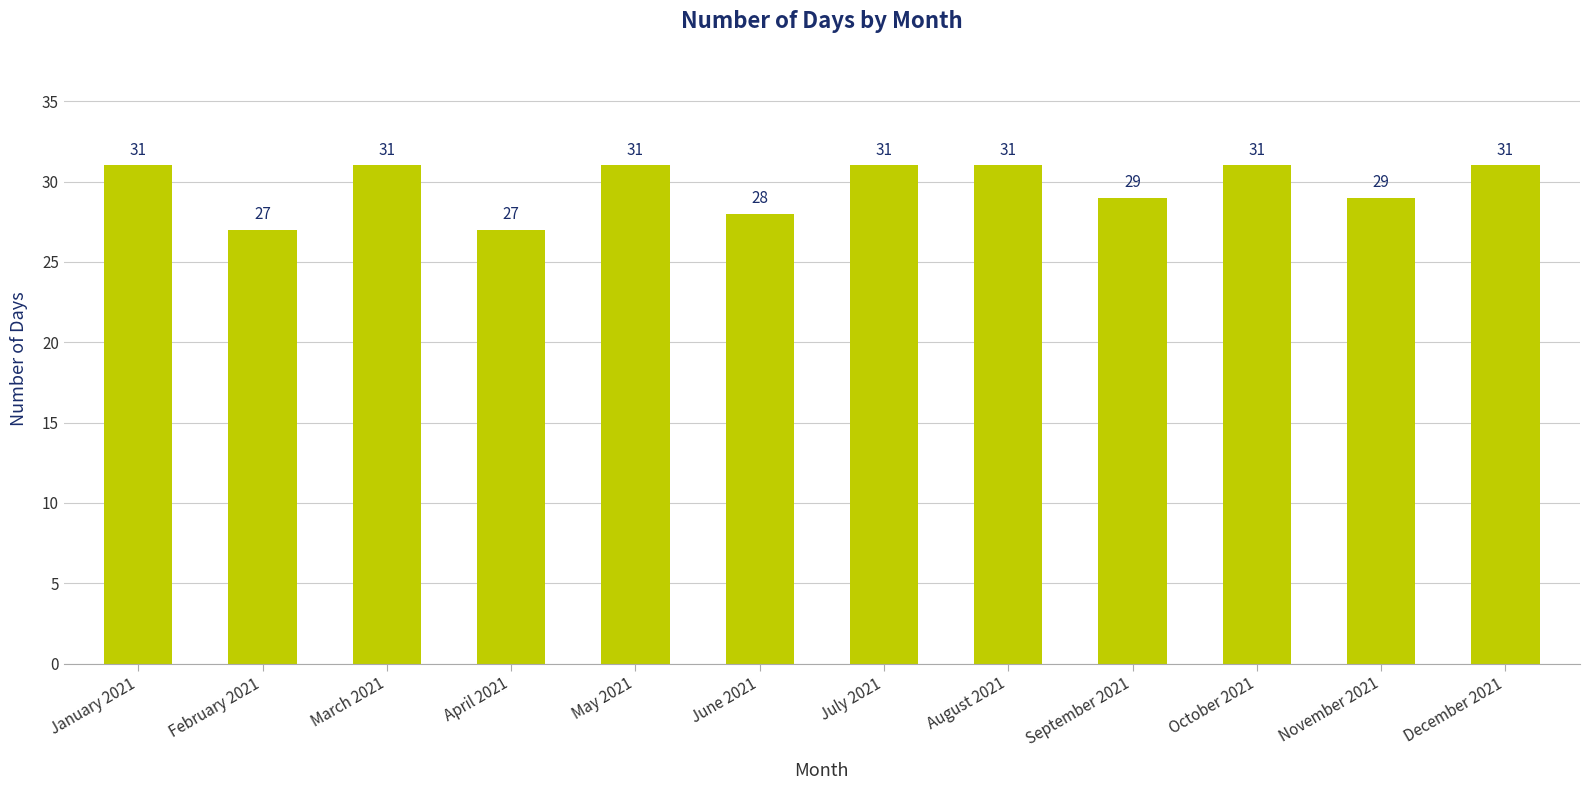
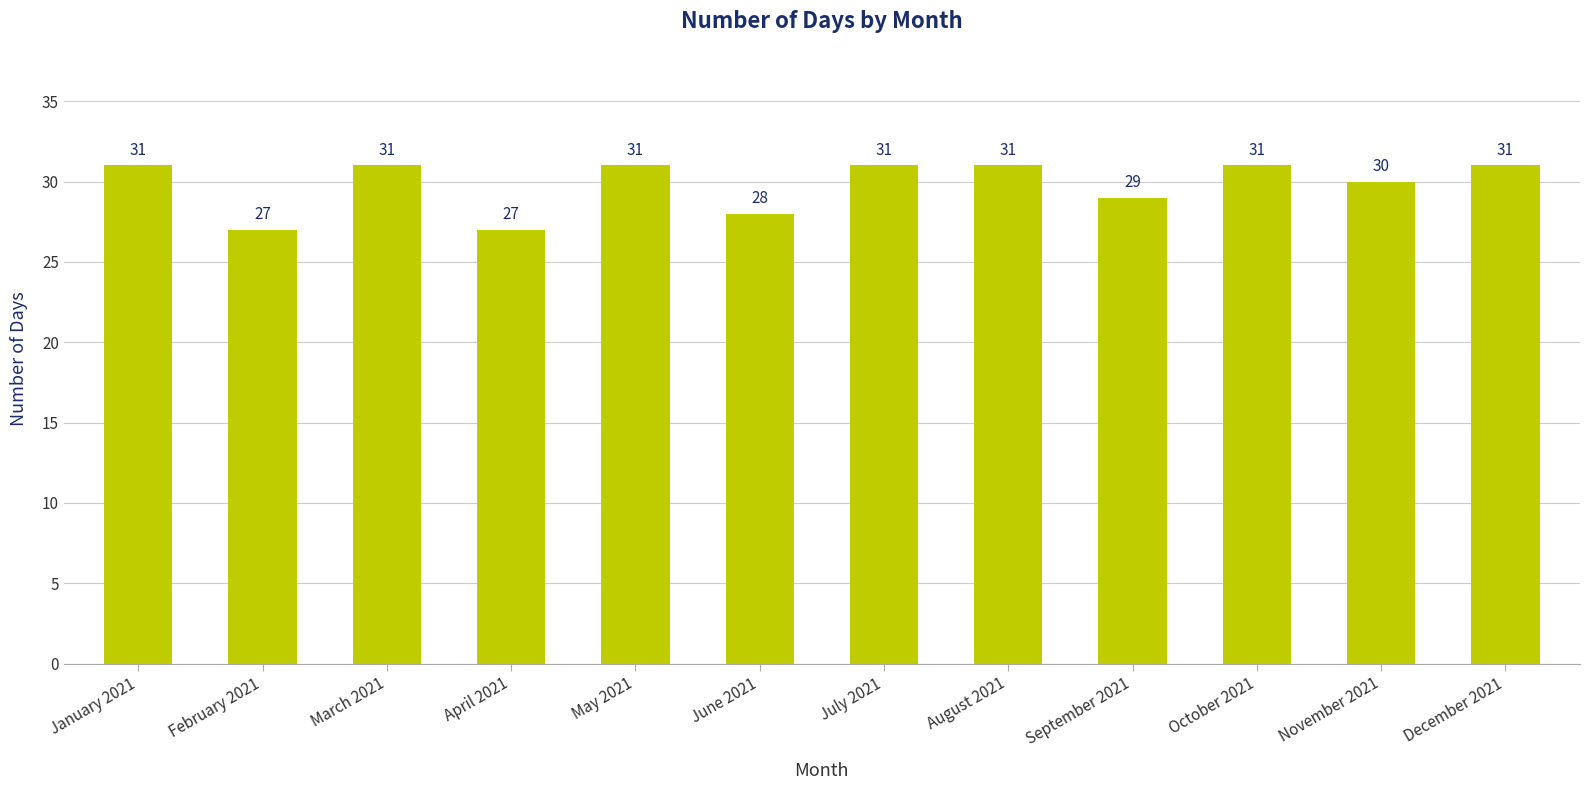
November 2021: 29 -> 30
